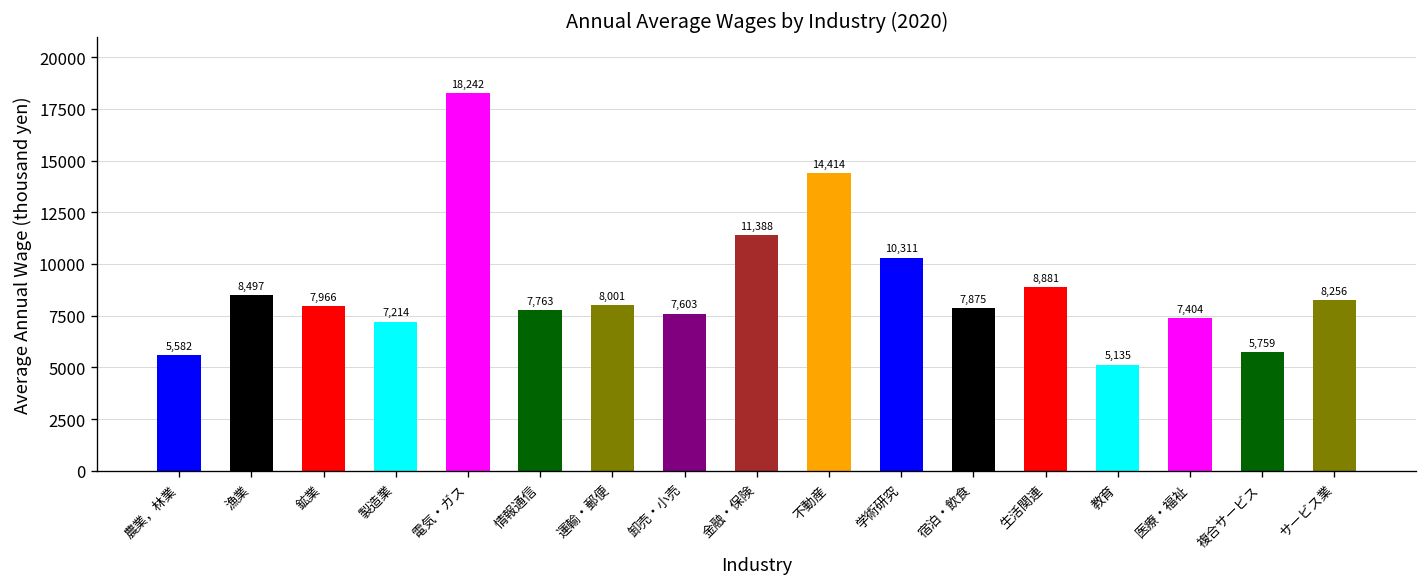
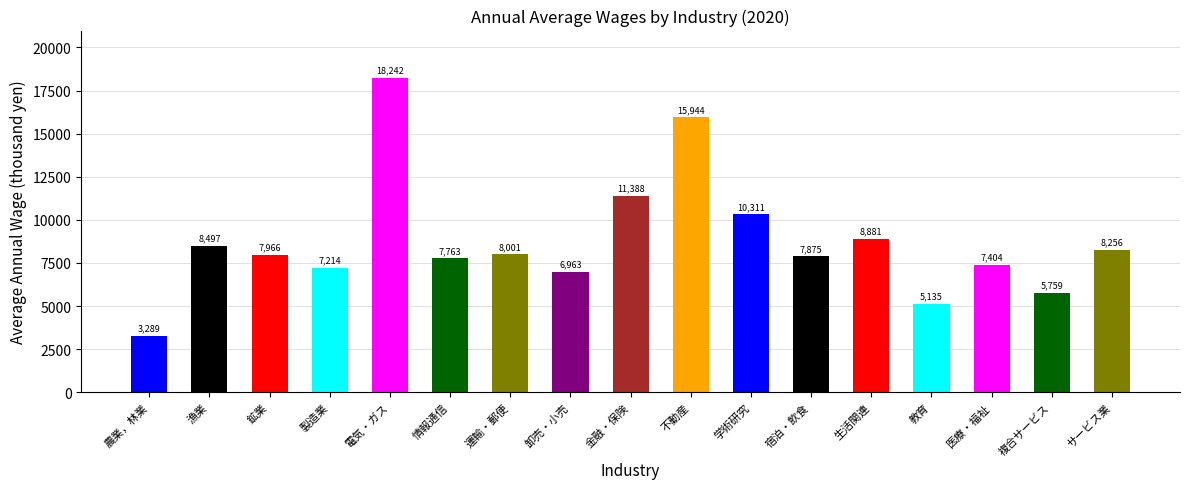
農業，林業: 5,582 -> 3,289
卸売・小売: 7,603 -> 6,963
不動産: 14,414 -> 15,944
